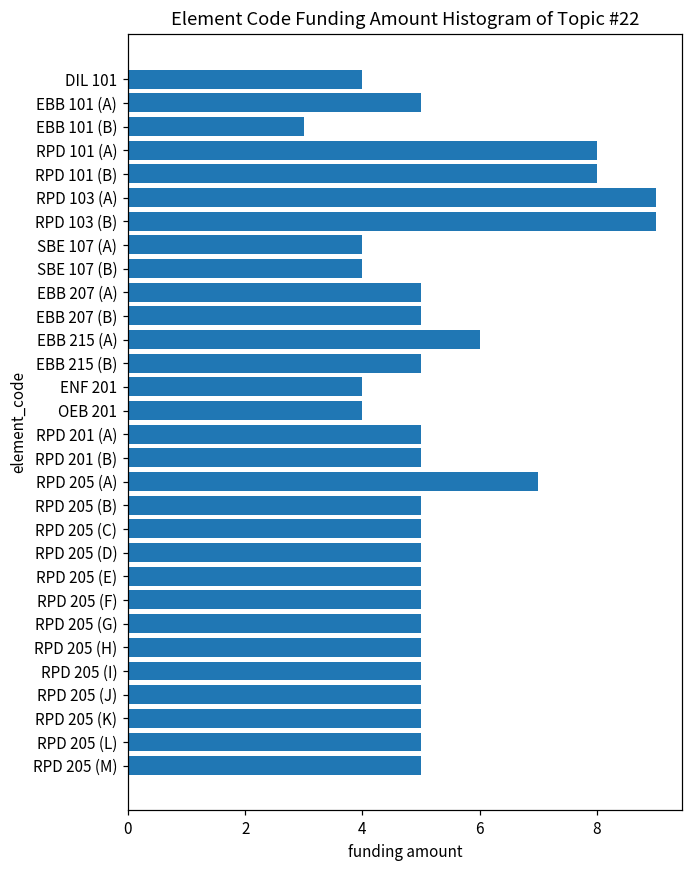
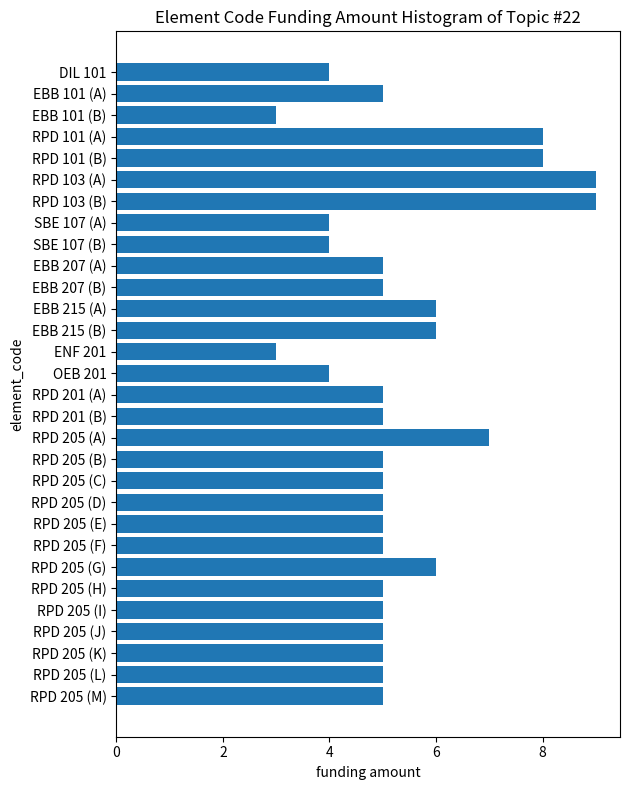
EBB 215 (B): 5 -> 6
ENF 201: 4 -> 3
RPD 205 (G): 5 -> 6
